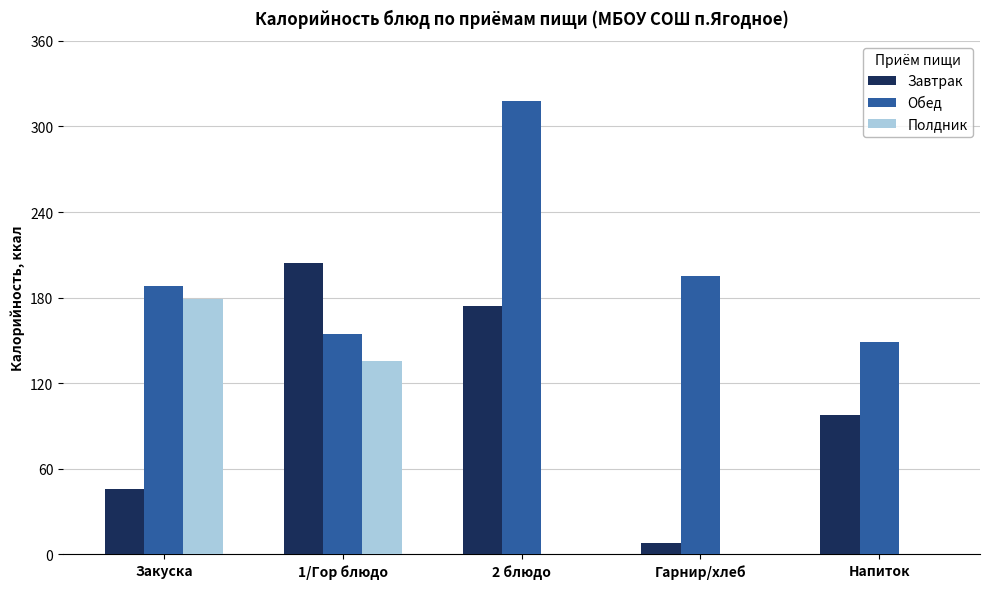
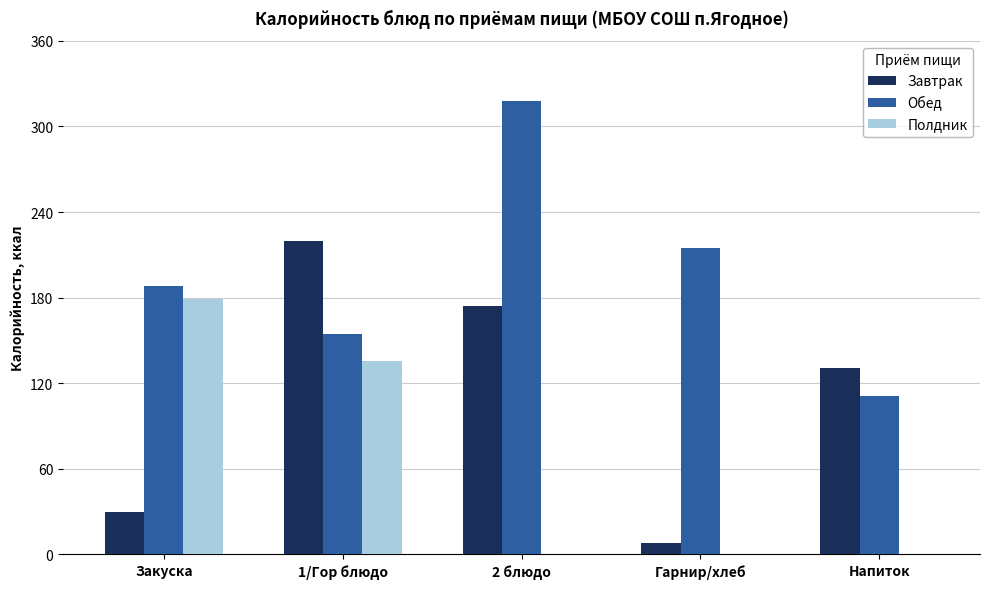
Завтрак, Закуска: 46 -> 30
Завтрак, 1/Гор блюдо: 204 -> 220
Обед, Гарнир/хлеб: 195 -> 215
Завтрак, Напиток: 98 -> 131
Обед, Напиток: 149 -> 111
